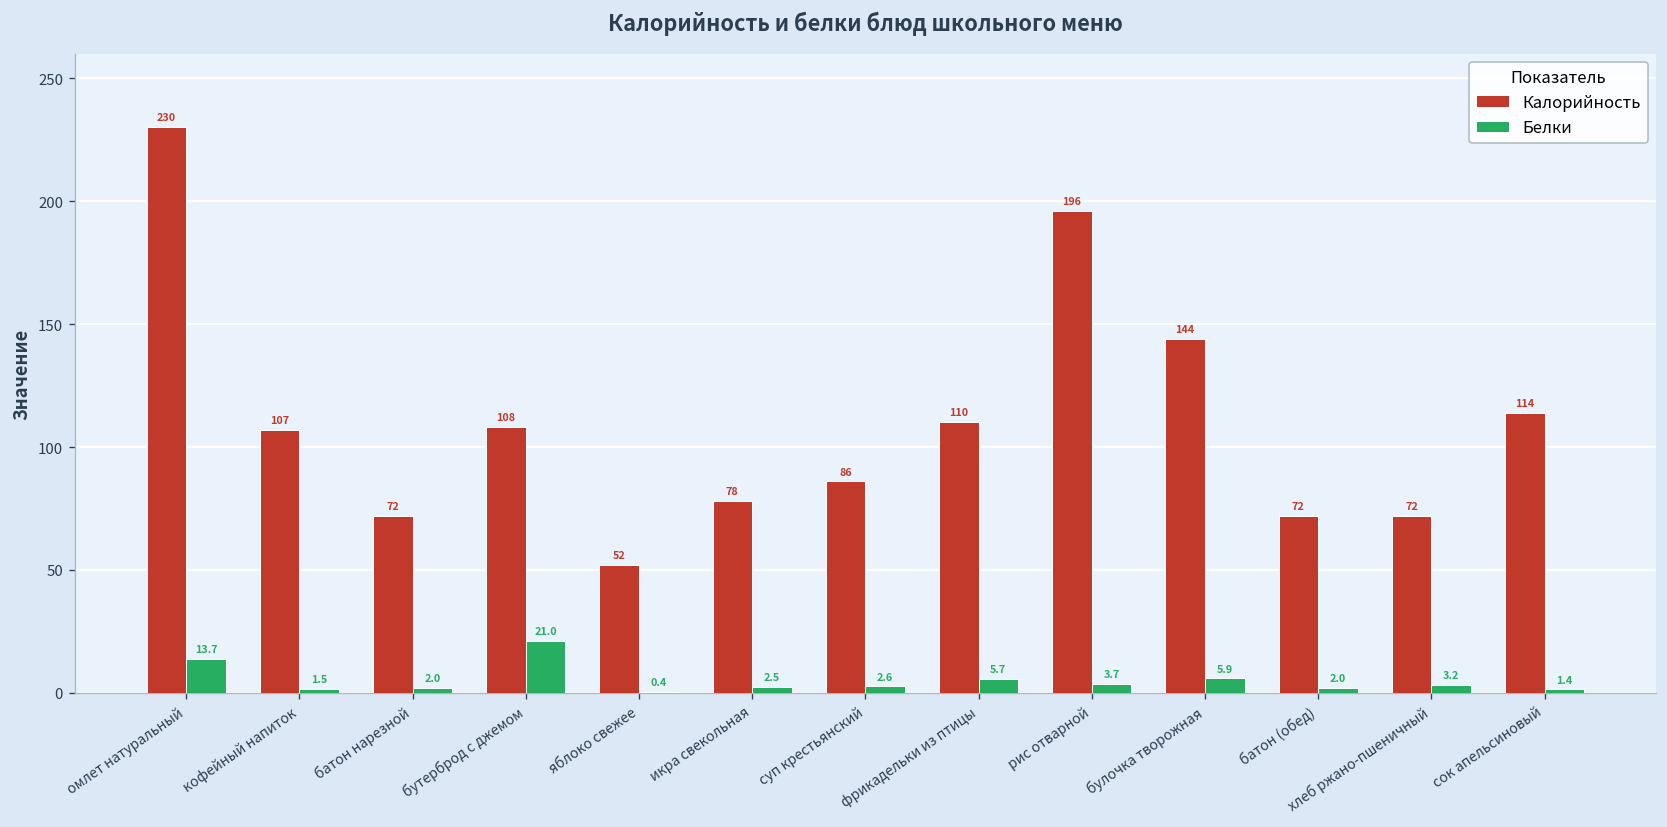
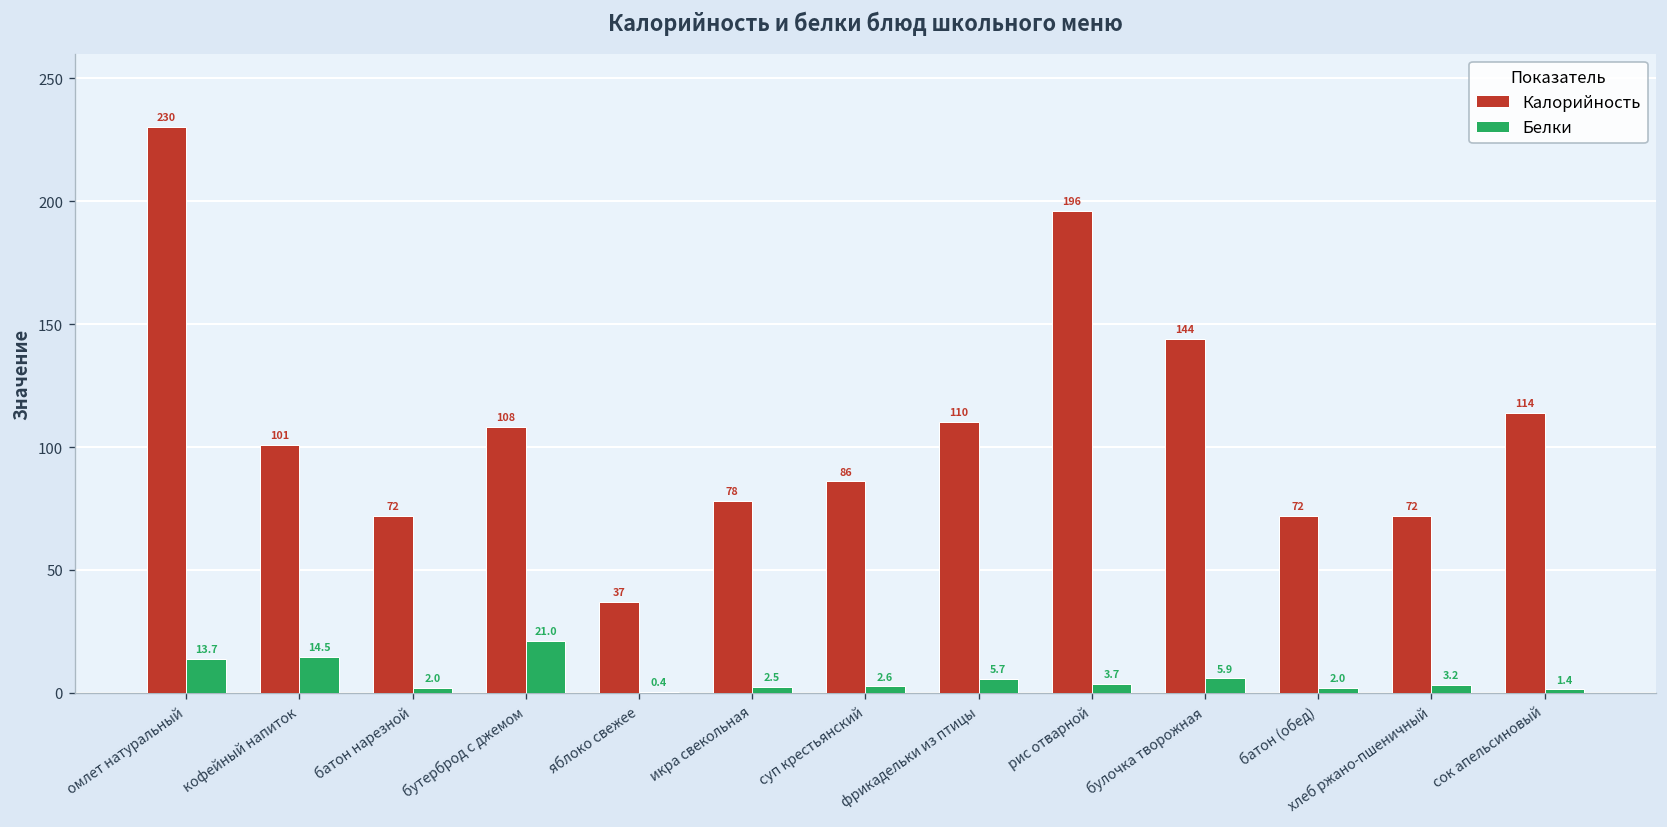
Калорийность, кофейный напиток: 107 -> 101
Белки, кофейный напиток: 1.5 -> 14.5
Калорийность, яблоко свежее: 52 -> 37
